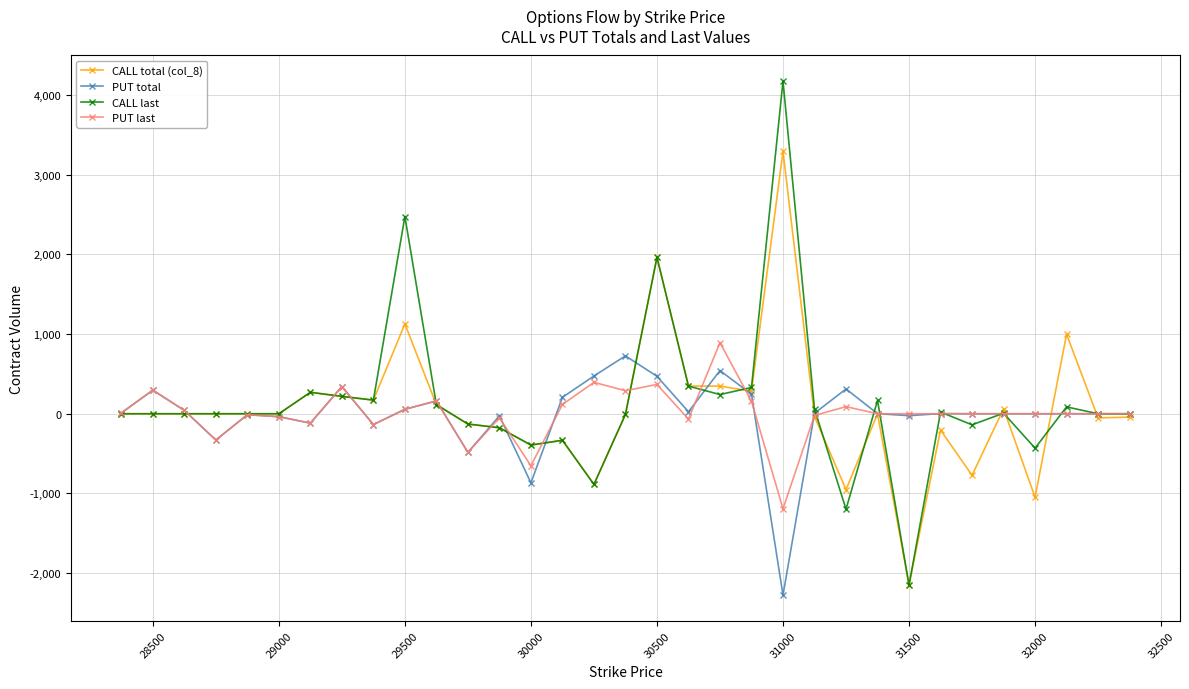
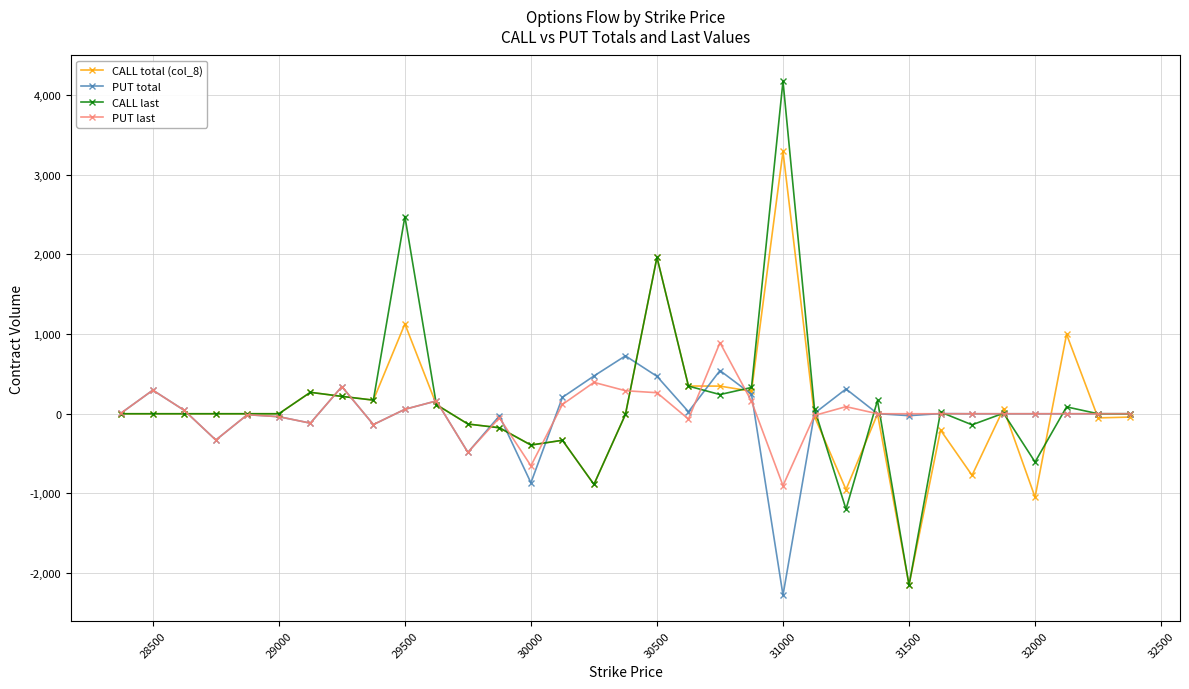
PUT last, 30500: 400 -> 300
PUT last, 31000: -1,200 -> -900
CALL last, 32000: -400 -> -600
